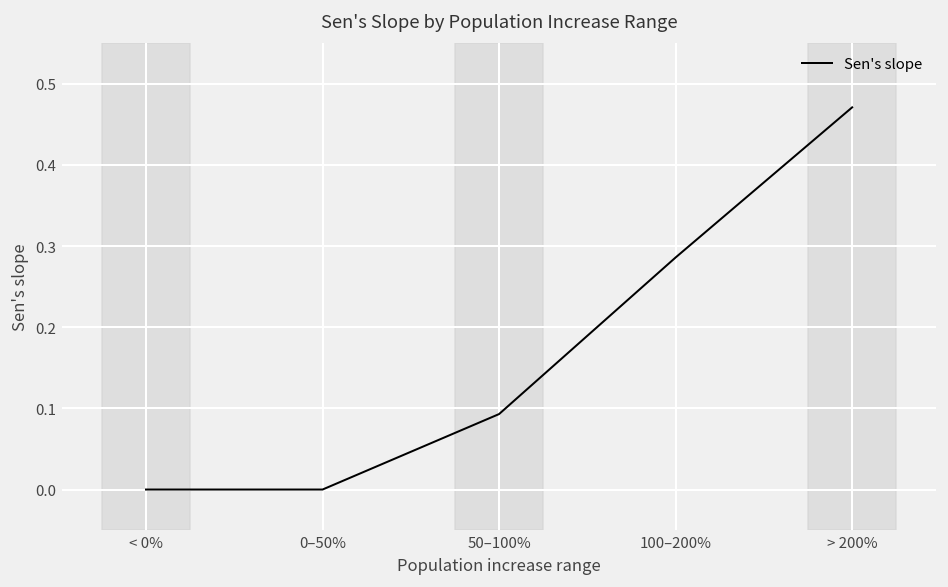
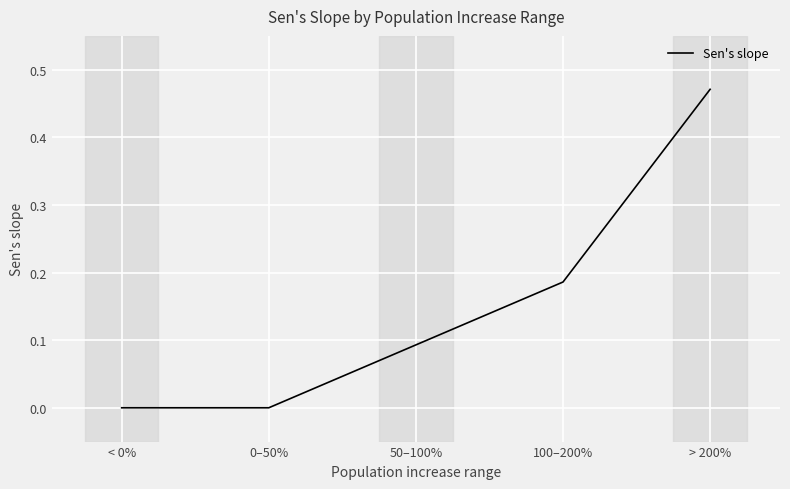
100–200%: 0.29 -> 0.19
